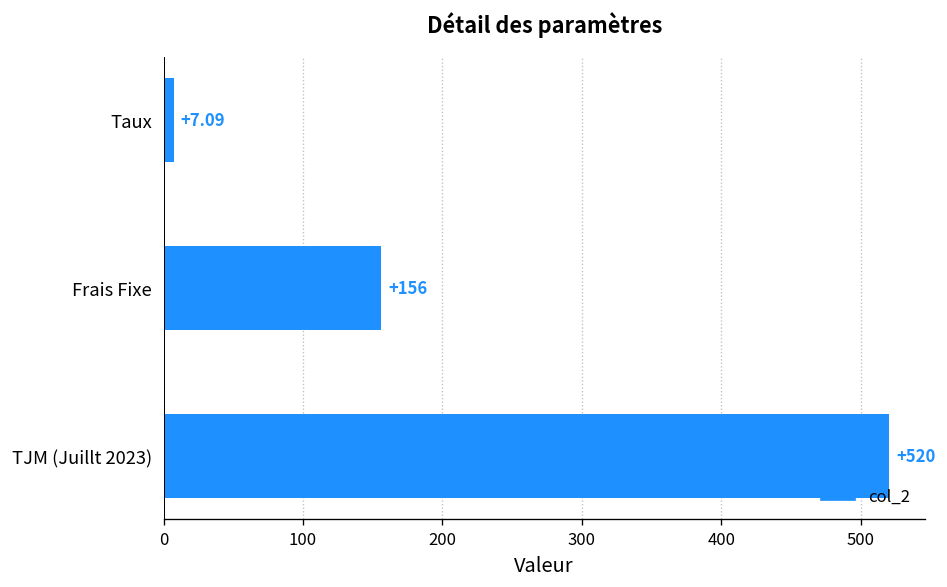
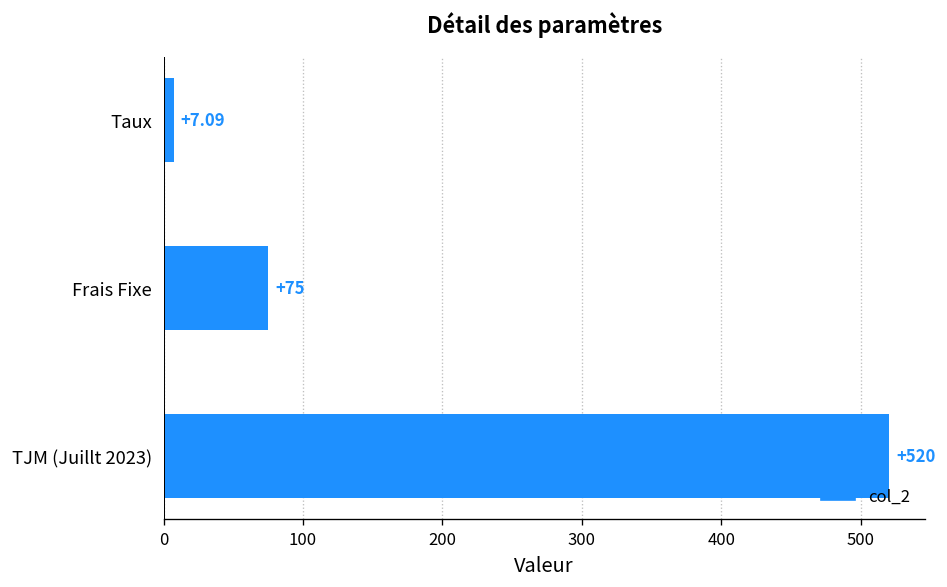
Frais Fixe: +156 -> +75
